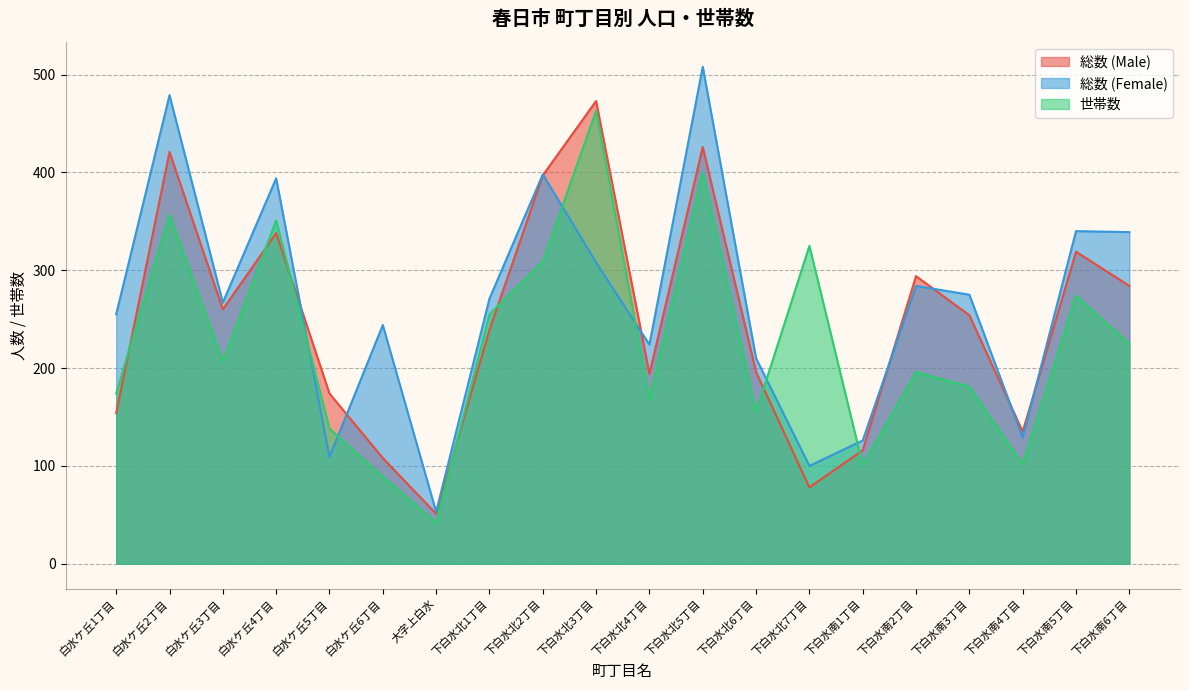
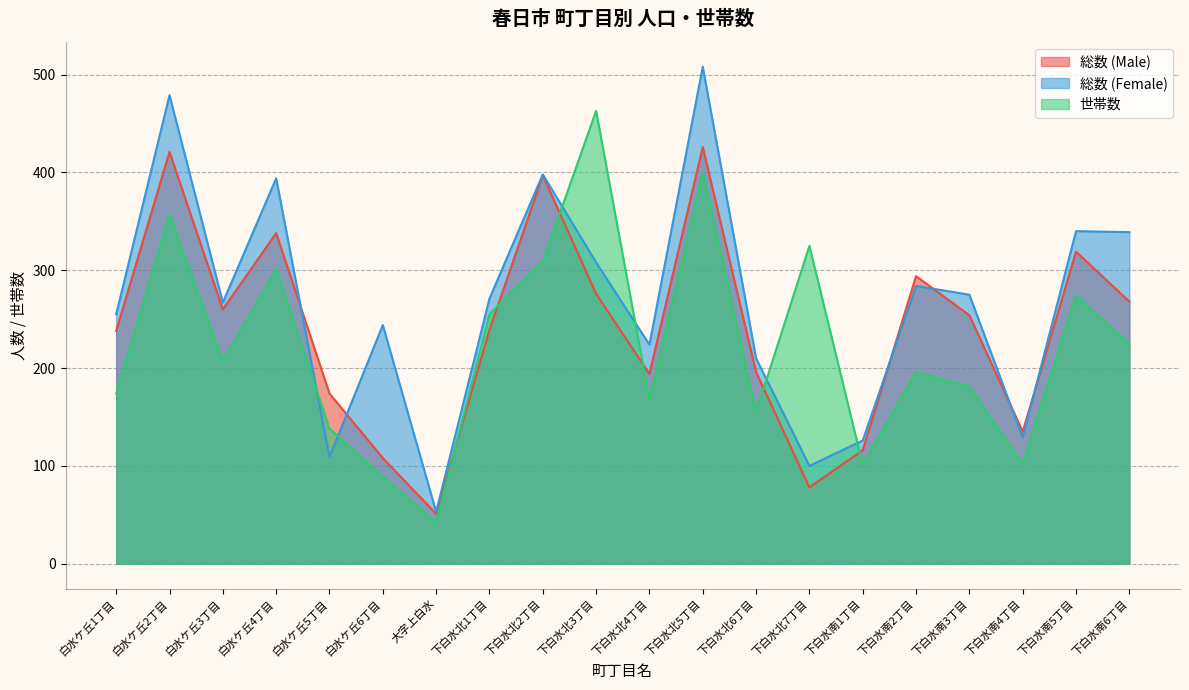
総数 (Male), 白水ケ丘1丁目: 150 -> 240
世帯数, 白水ケ丘4丁目: 350 -> 300
総数 (Male), 下白水北3丁目: 470 -> 280
総数 (Male), 下白水南6丁目: 280 -> 270
